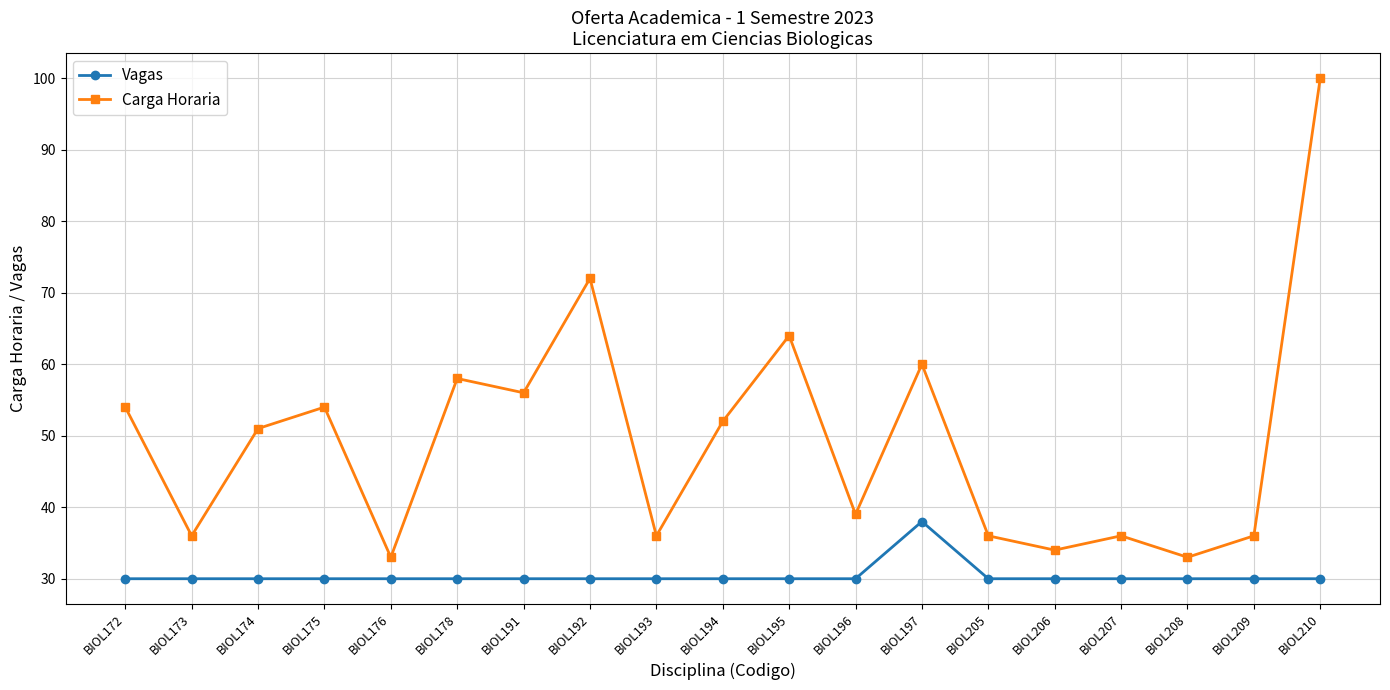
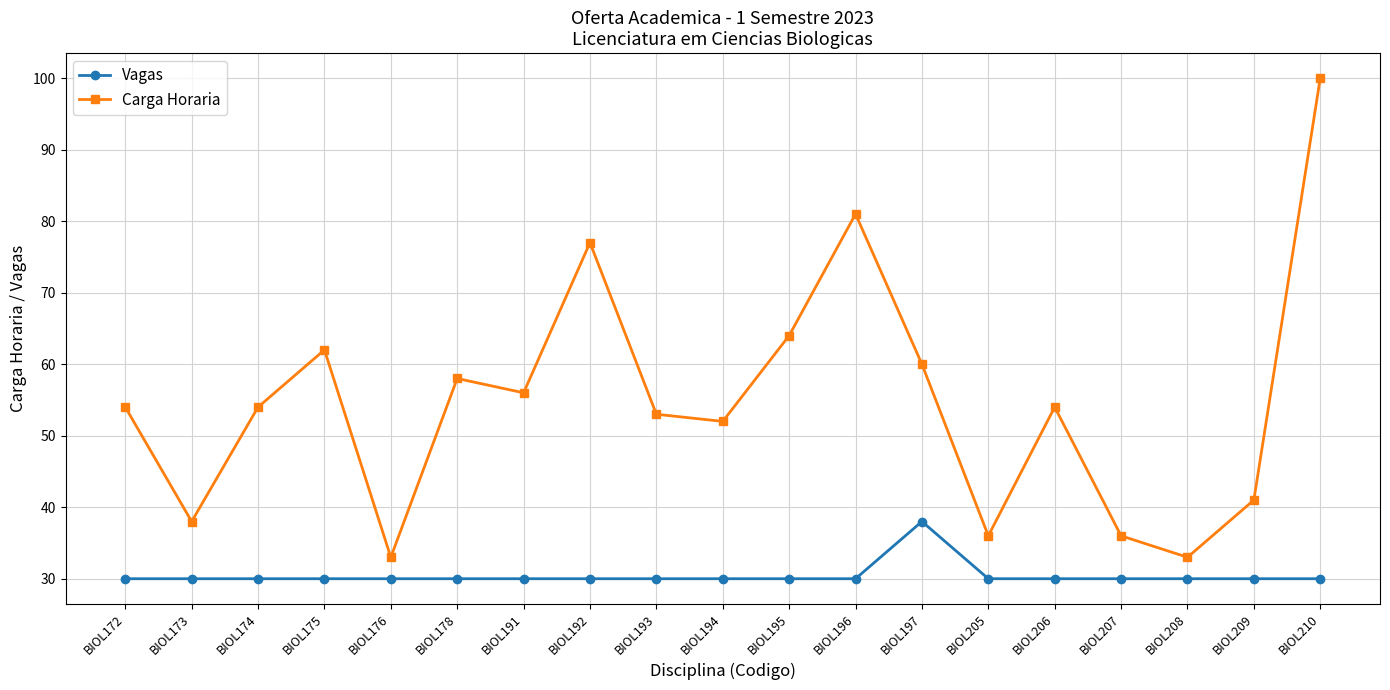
Carga Horaria, BIOL173: 36 -> 38
Carga Horaria, BIOL174: 51 -> 54
Carga Horaria, BIOL175: 54 -> 62
Carga Horaria, BIOL192: 72 -> 77
Carga Horaria, BIOL193: 36 -> 53
Carga Horaria, BIOL196: 39 -> 81
Carga Horaria, BIOL206: 34 -> 54
Carga Horaria, BIOL209: 36 -> 41
